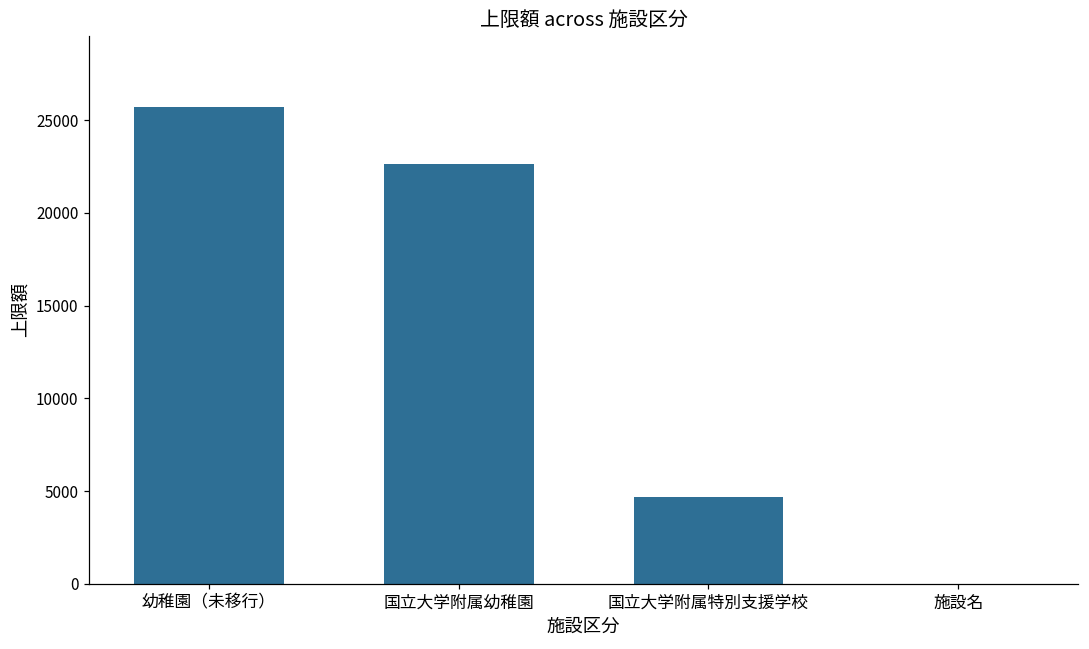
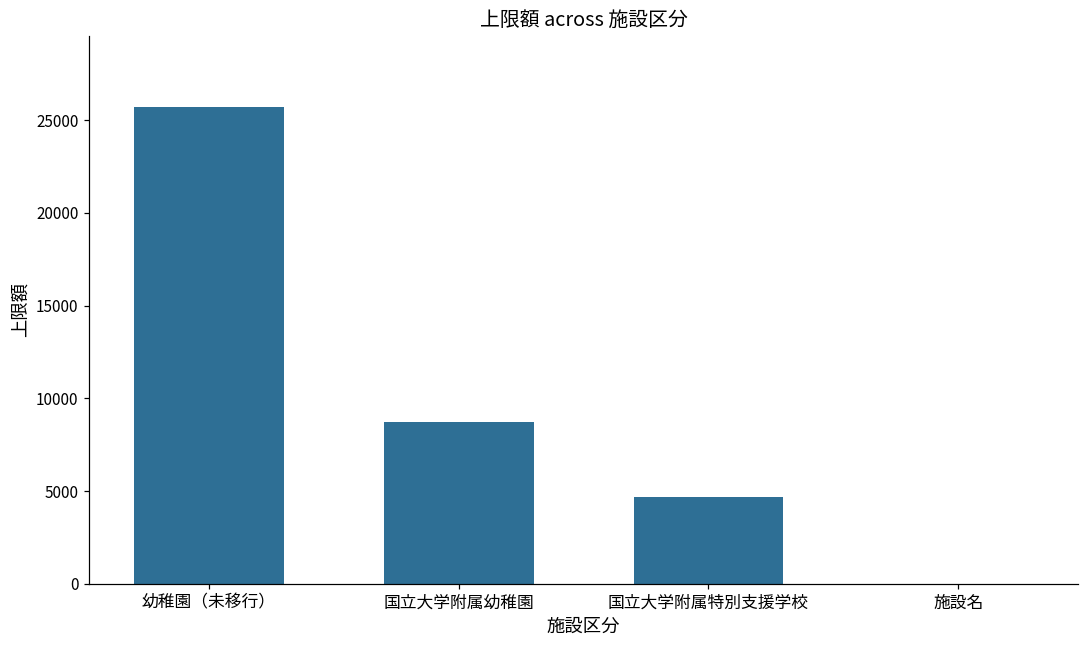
国立大学附属幼稚園: 22600 -> 8700
